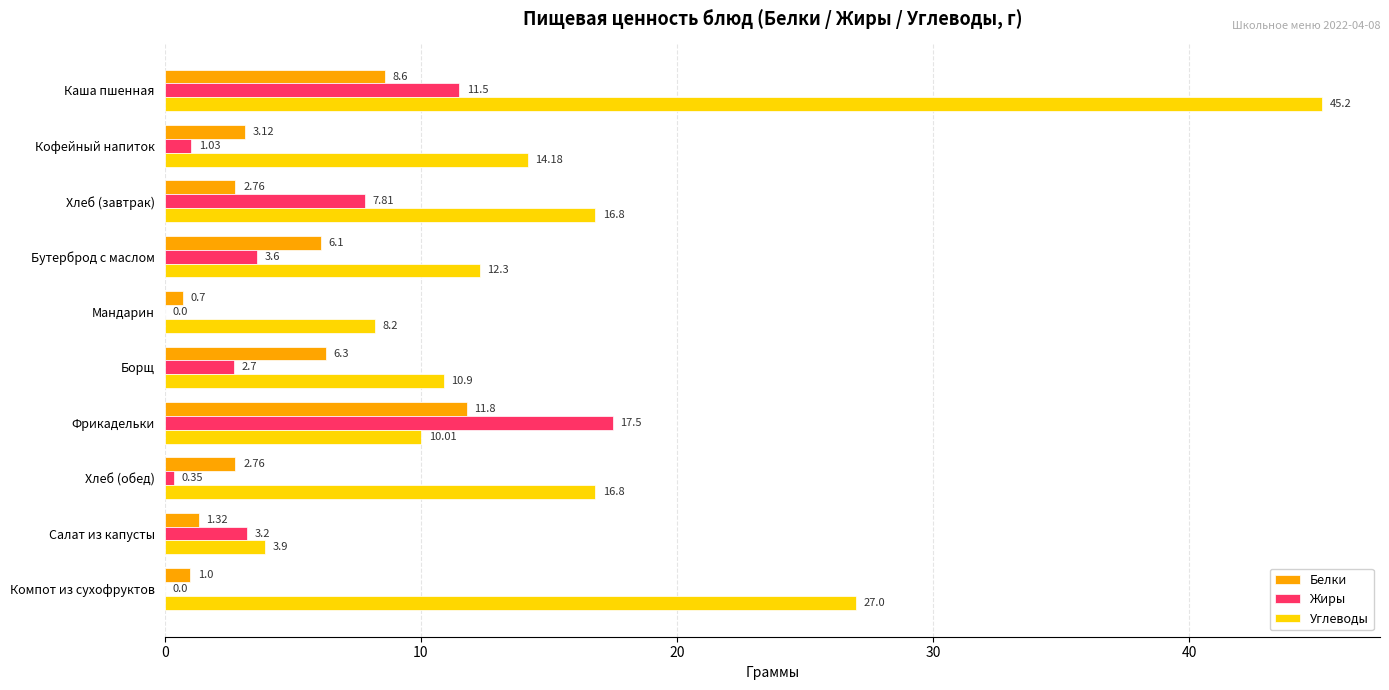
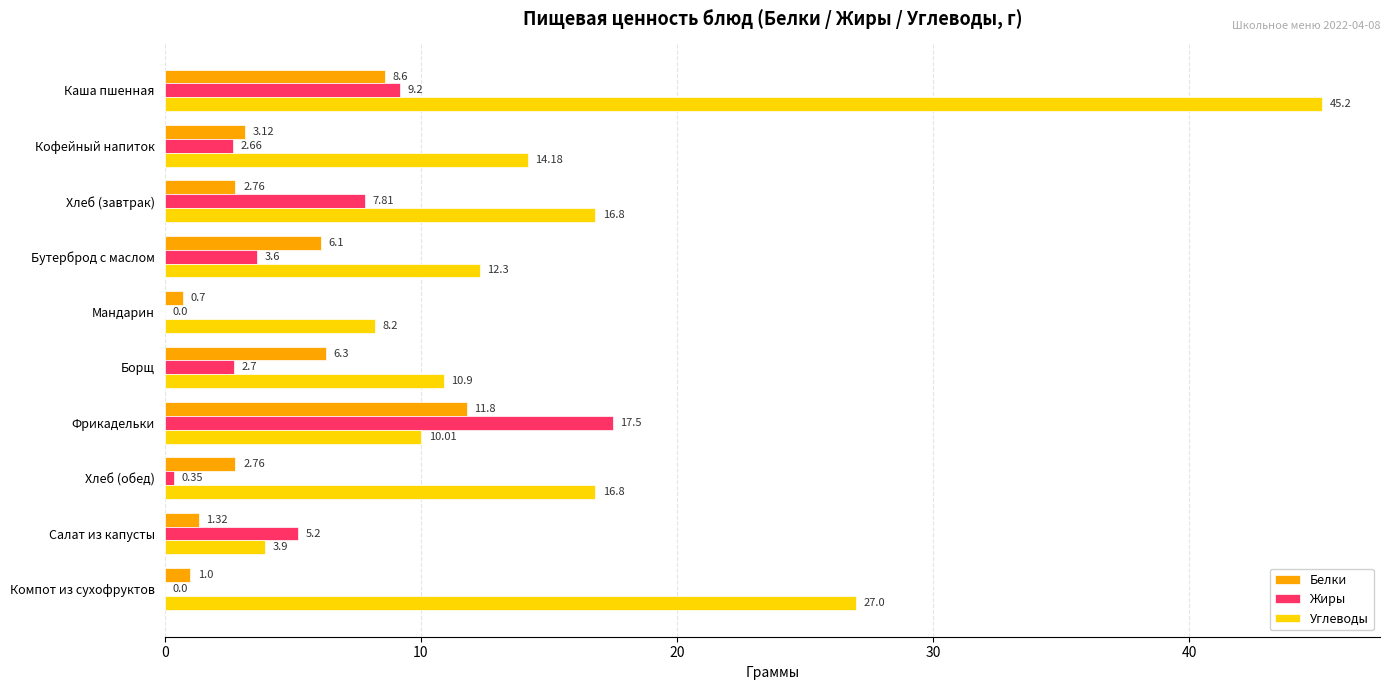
Жиры, Каша пшенная: 11.5 -> 9.2
Жиры, Кофейный напиток: 1.03 -> 2.66
Жиры, Салат из капусты: 3.2 -> 5.2
